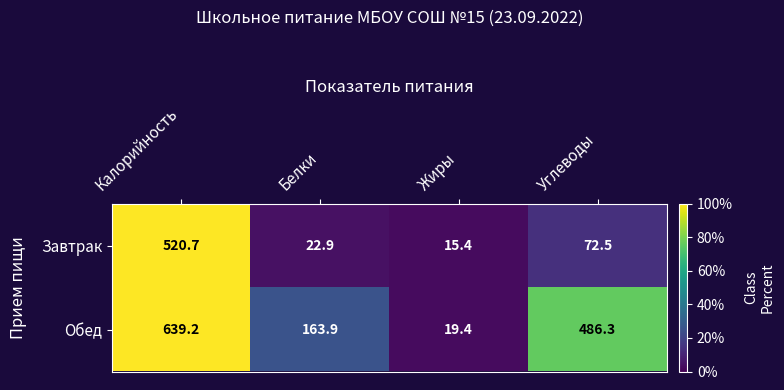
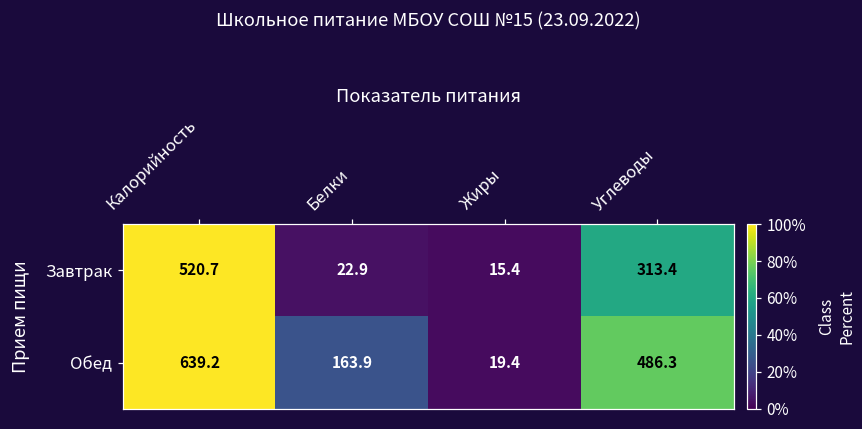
Завтрак, Углеводы: 72.5 -> 313.4
